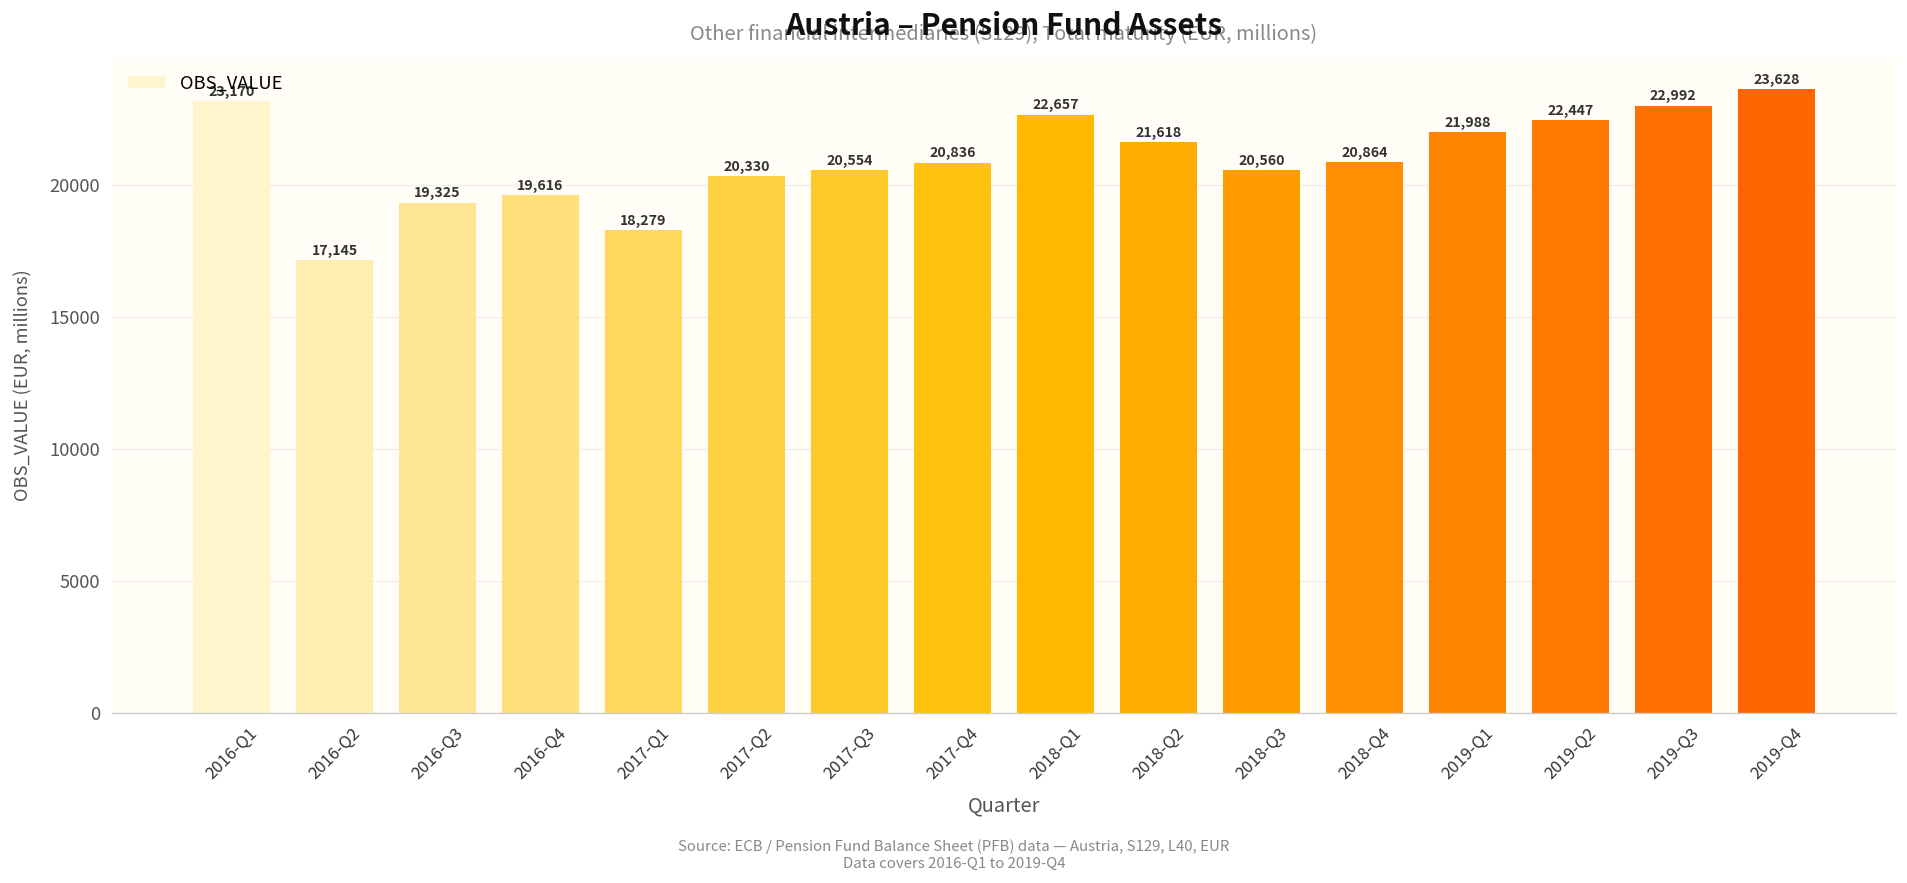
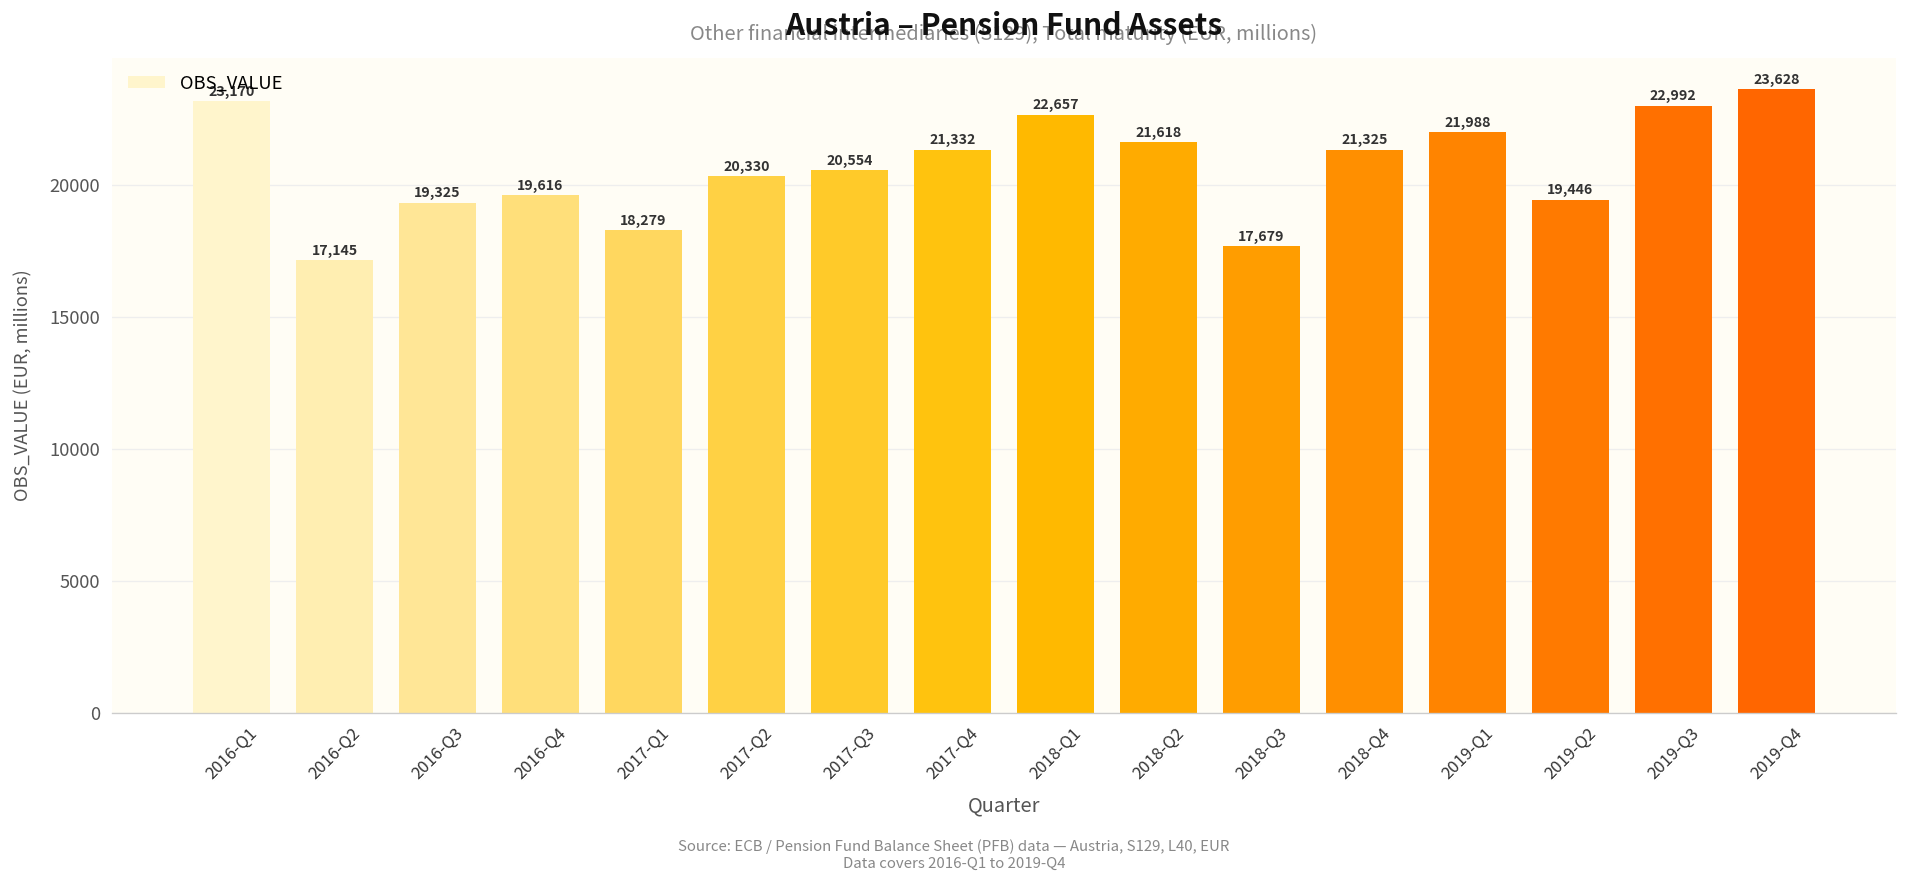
2017-Q4: 20,836 -> 21,332
2018-Q3: 20,560 -> 17,679
2018-Q4: 20,864 -> 21,325
2019-Q2: 22,447 -> 19,446
